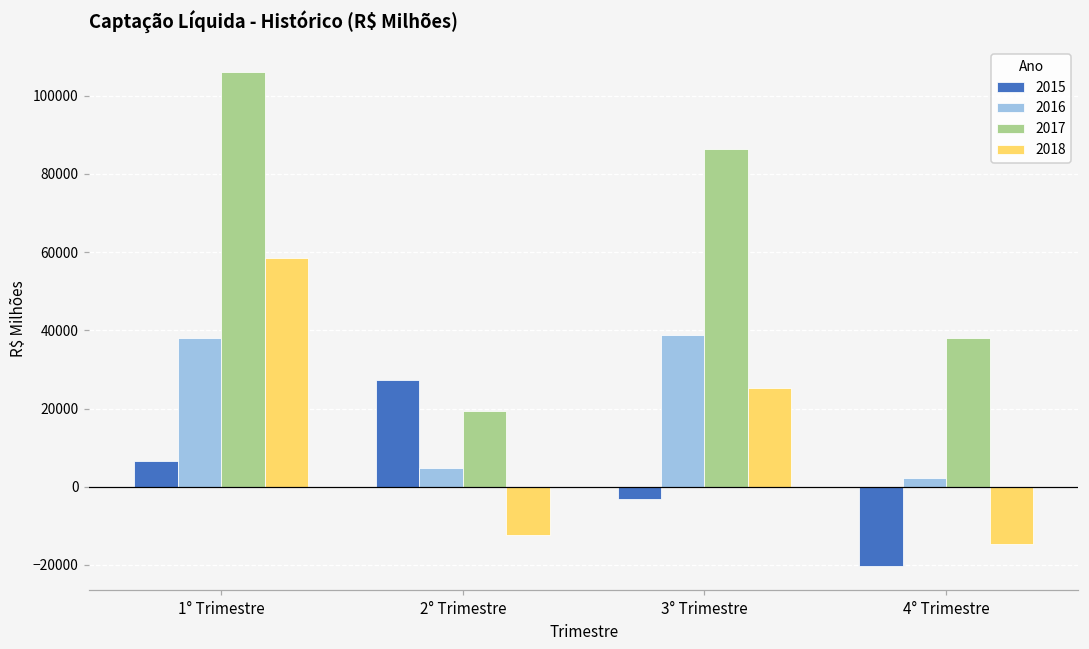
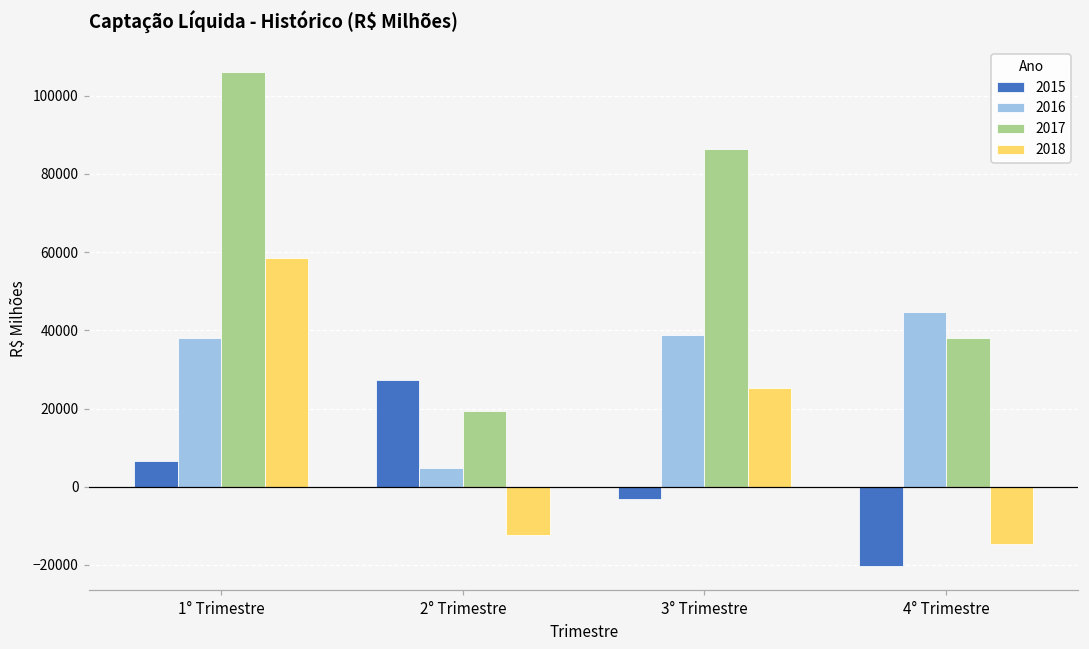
2016, 4° Trimestre: 2000 -> 45000
